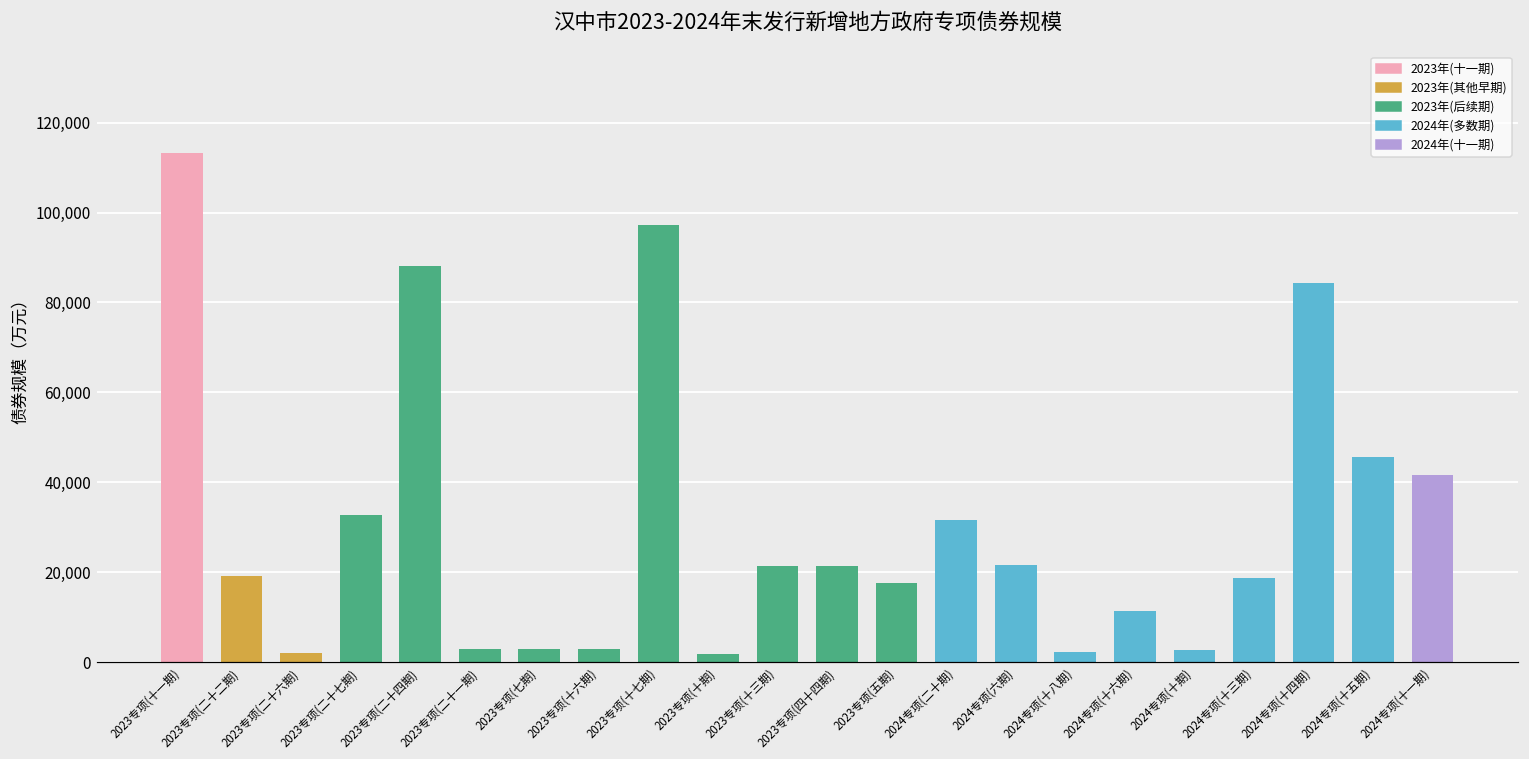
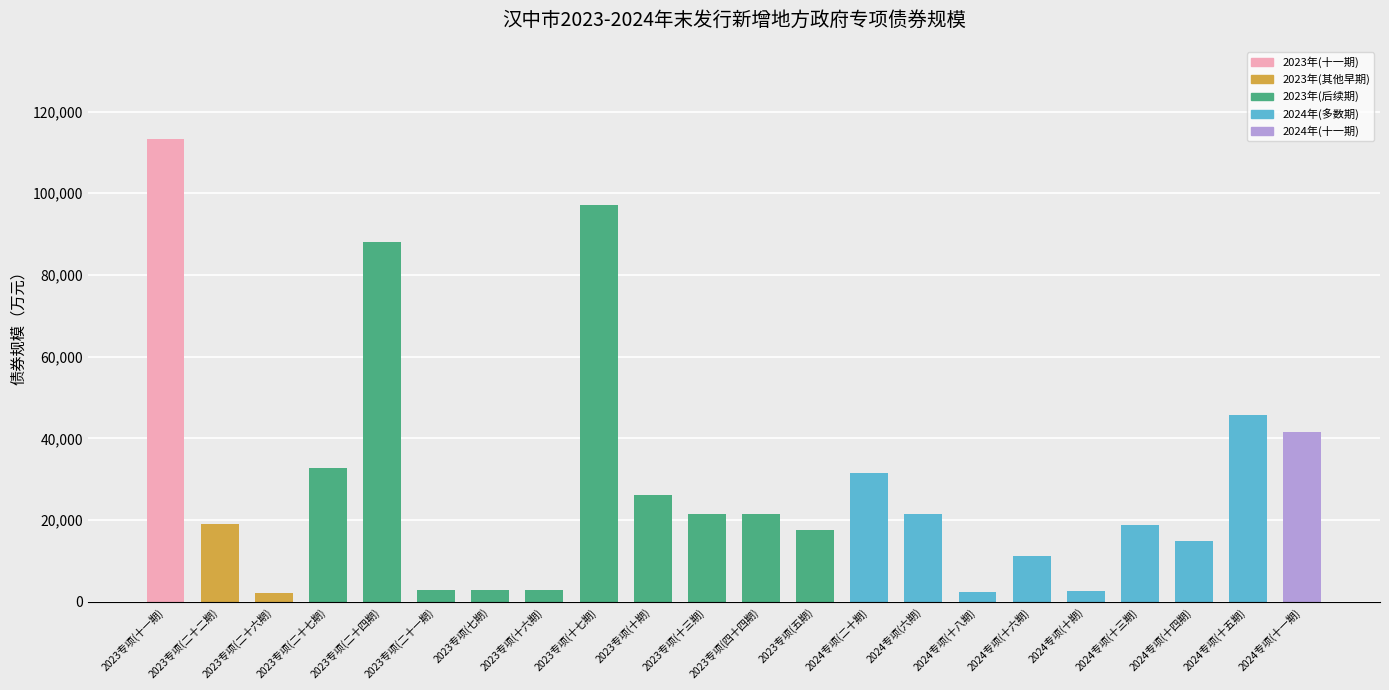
2023专项(十期): 2,000 -> 26,000
2024专项(十四期): 84,000 -> 15,000
